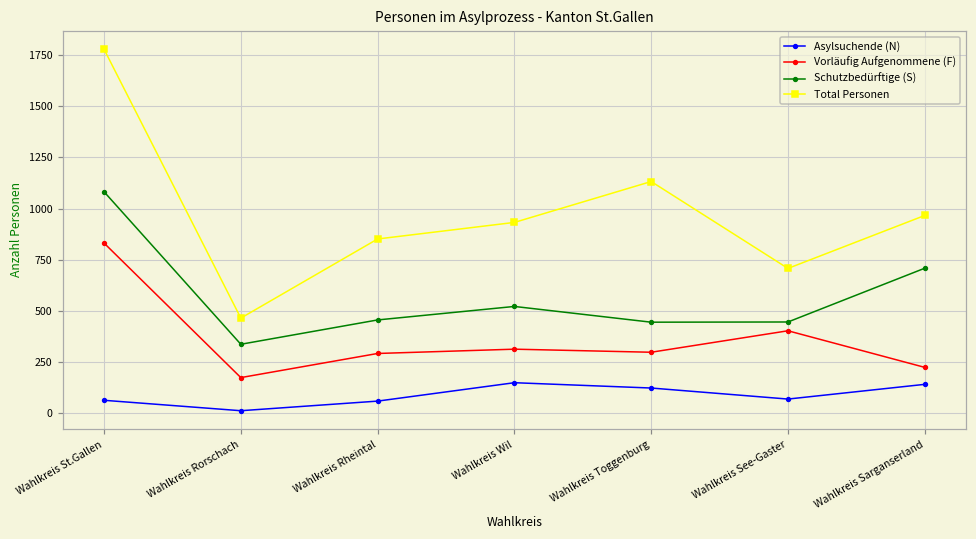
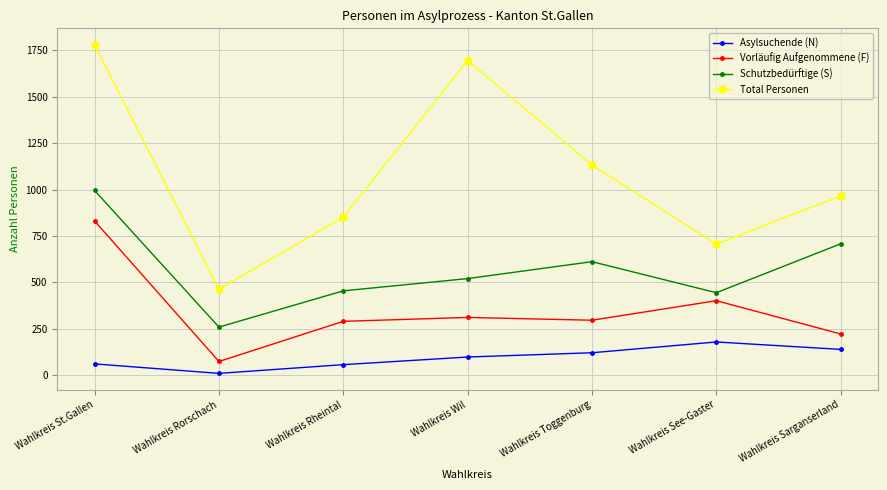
Schutzbedürftige (S), Wahlkreis St.Gallen: 1080 -> 1000
Vorläufig Aufgenommene (F), Wahlkreis Rorschach: 170 -> 80
Schutzbedürftige (S), Wahlkreis Rorschach: 340 -> 260
Asylsuchende (N), Wahlkreis Wil: 150 -> 100
Total Personen, Wahlkreis Wil: 930 -> 1690
Schutzbedürftige (S), Wahlkreis Toggenburg: 440 -> 610
Asylsuchende (N), Wahlkreis See-Gaster: 70 -> 180
